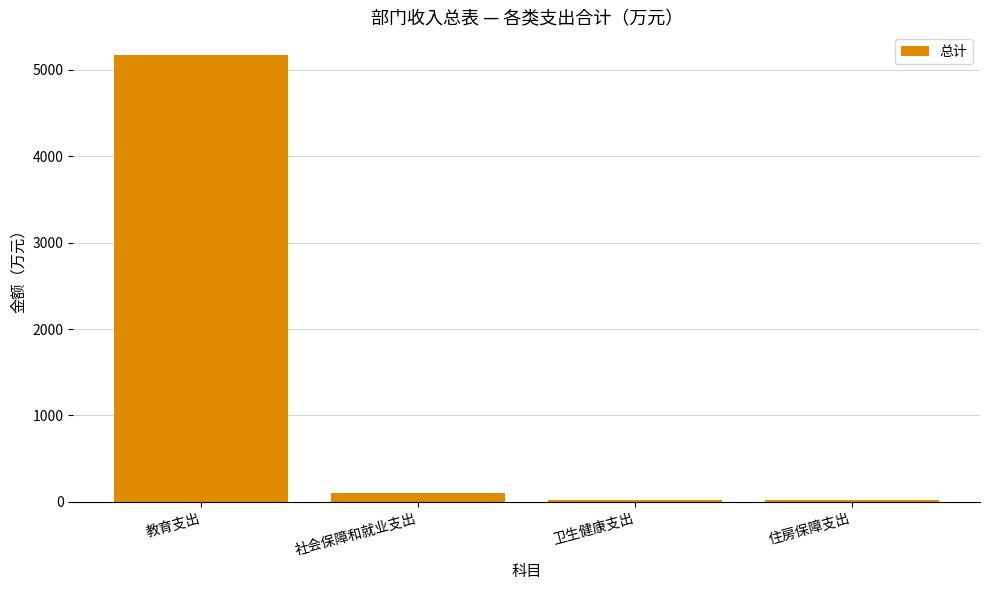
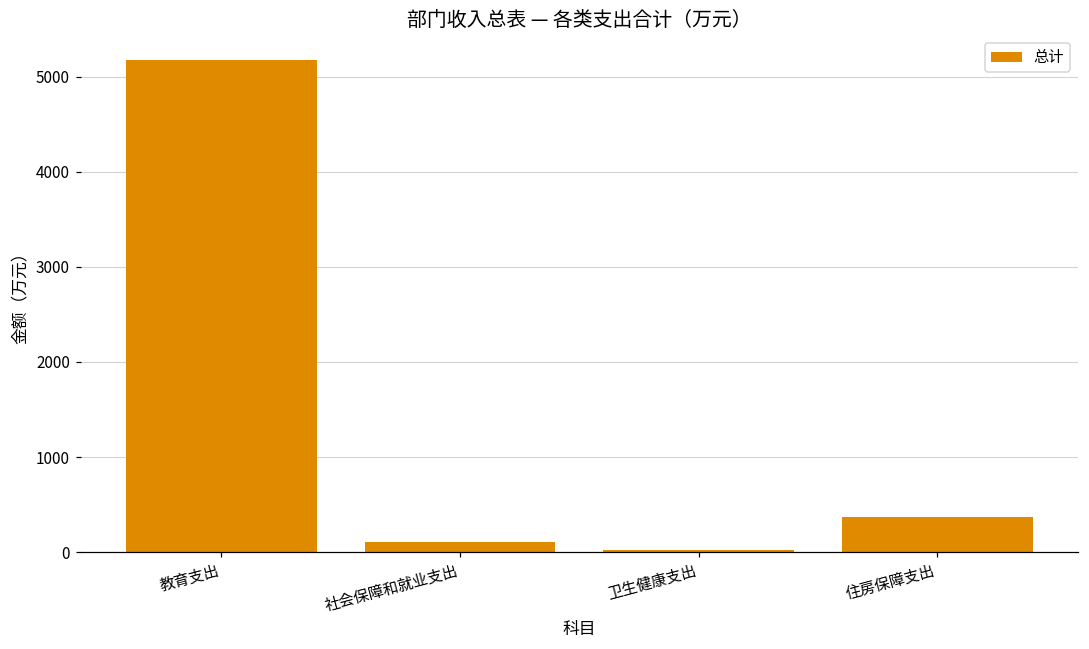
住房保障支出: 0 -> 400
